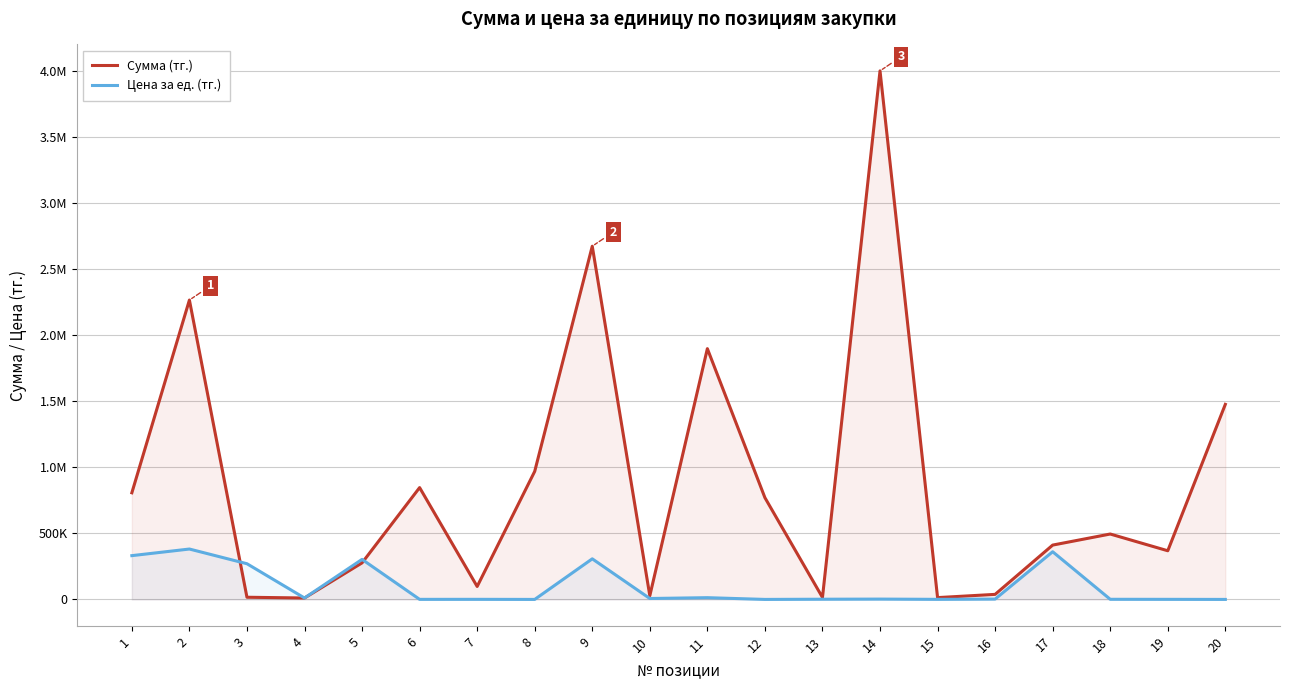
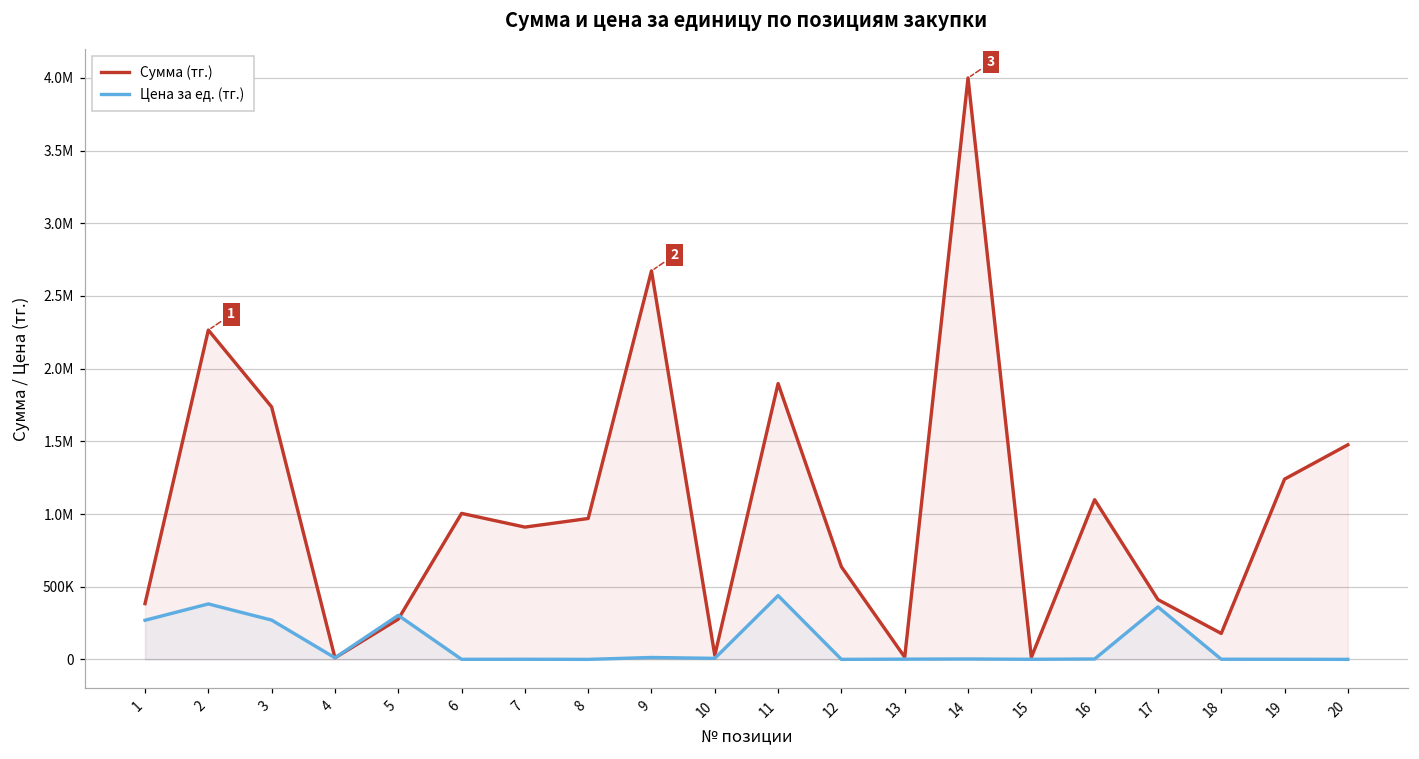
Сумма (тг.), 1: 810000 -> 380000
Цена за ед. (тг.), 1: 330000 -> 270000
Сумма (тг.), 3: 20000 -> 1740000
Сумма (тг.), 6: 850000 -> 1000000
Сумма (тг.), 7: 100000 -> 910000
Цена за ед. (тг.), 9: 310000 -> 10000
Цена за ед. (тг.), 11: 10000 -> 440000
Сумма (тг.), 12: 770000 -> 640000
Сумма (тг.), 16: 40000 -> 1100000
Сумма (тг.), 18: 500000 -> 180000
Сумма (тг.), 19: 370000 -> 1240000
